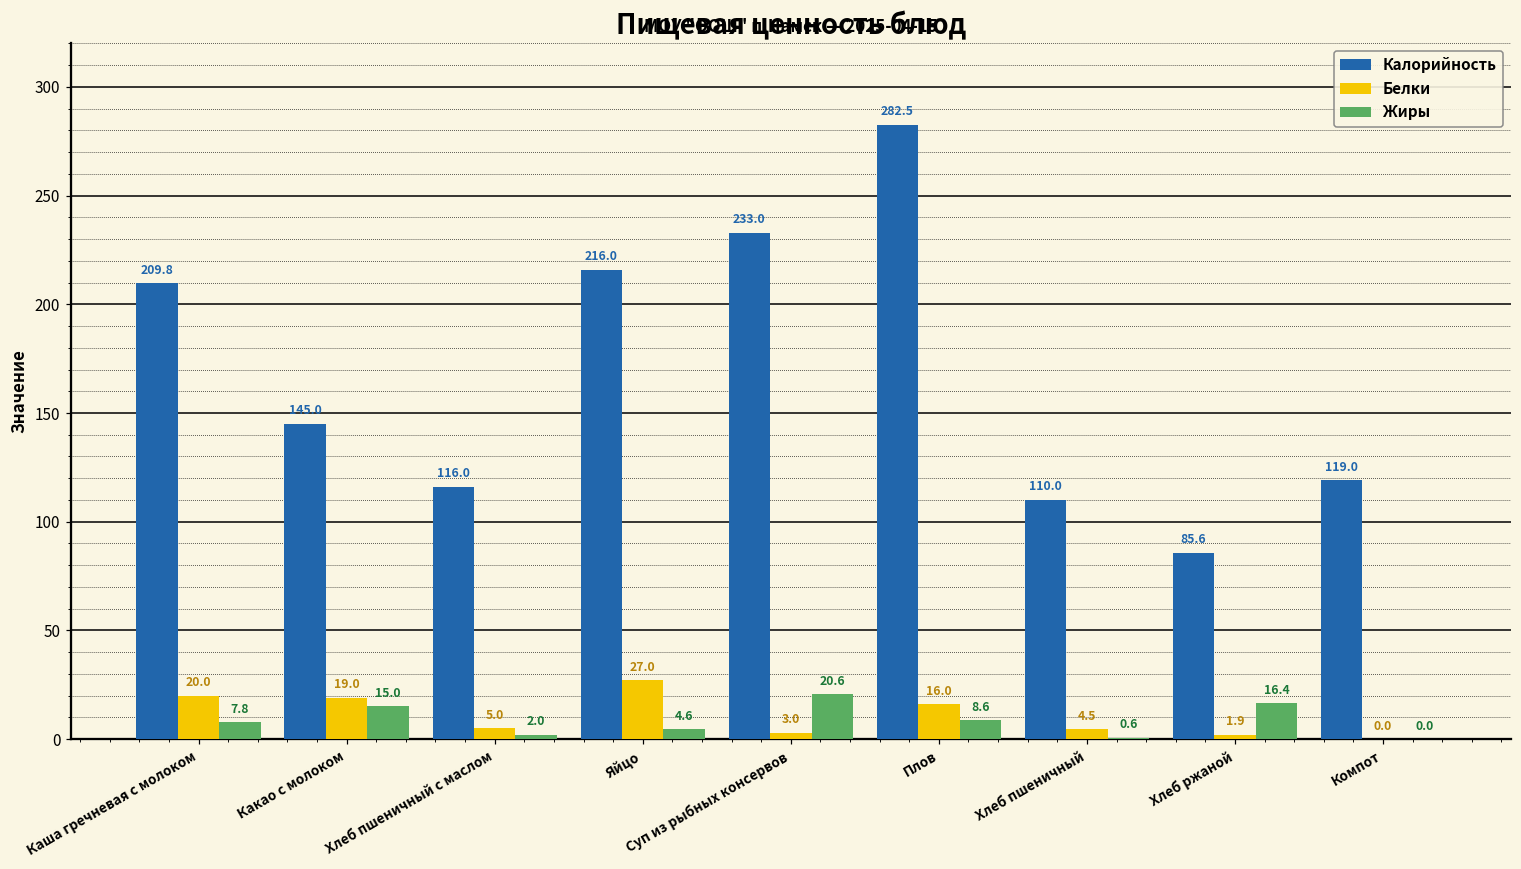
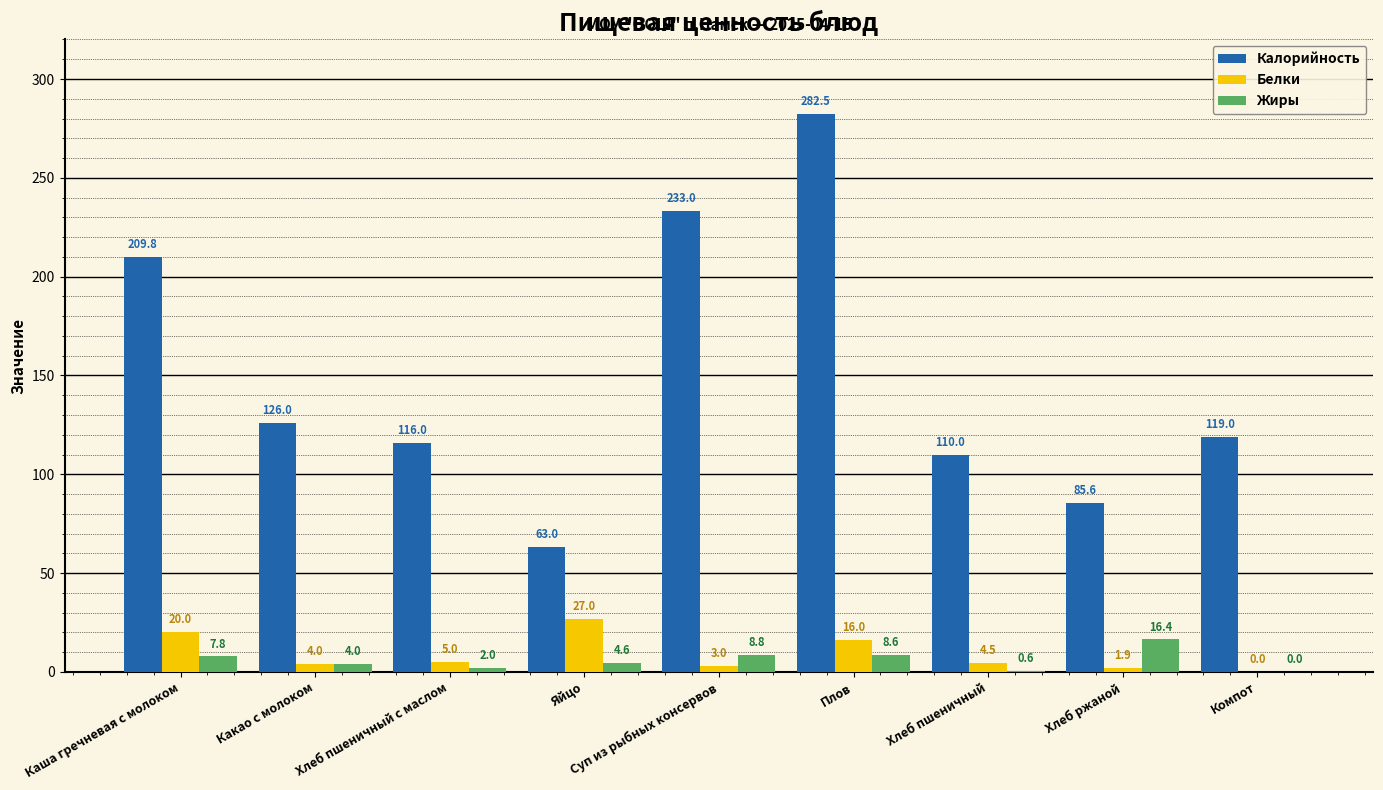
Калорийность, Какао с молоком: 145.0 -> 126.0
Белки, Какао с молоком: 19.0 -> 4.0
Жиры, Какао с молоком: 15.0 -> 4.0
Калорийность, Яйцо: 216.0 -> 63.0
Жиры, Суп из рыбных консервов: 20.6 -> 8.8
